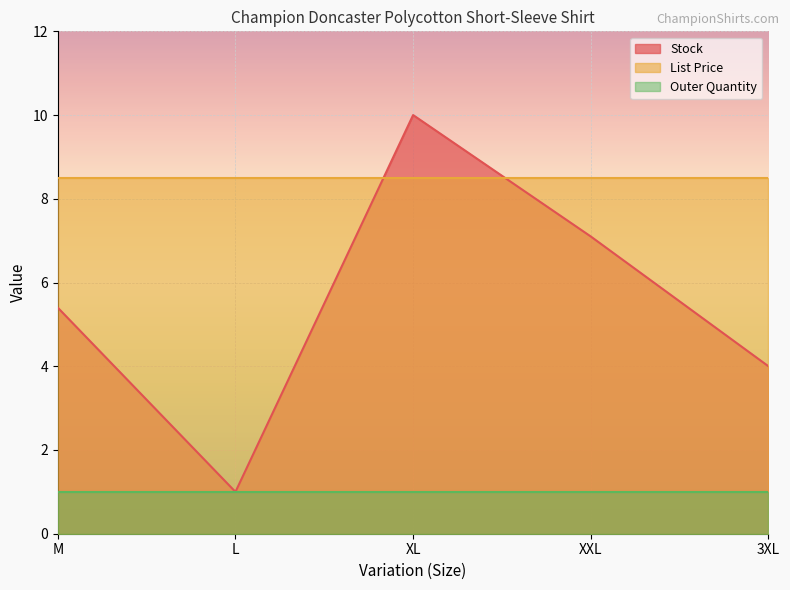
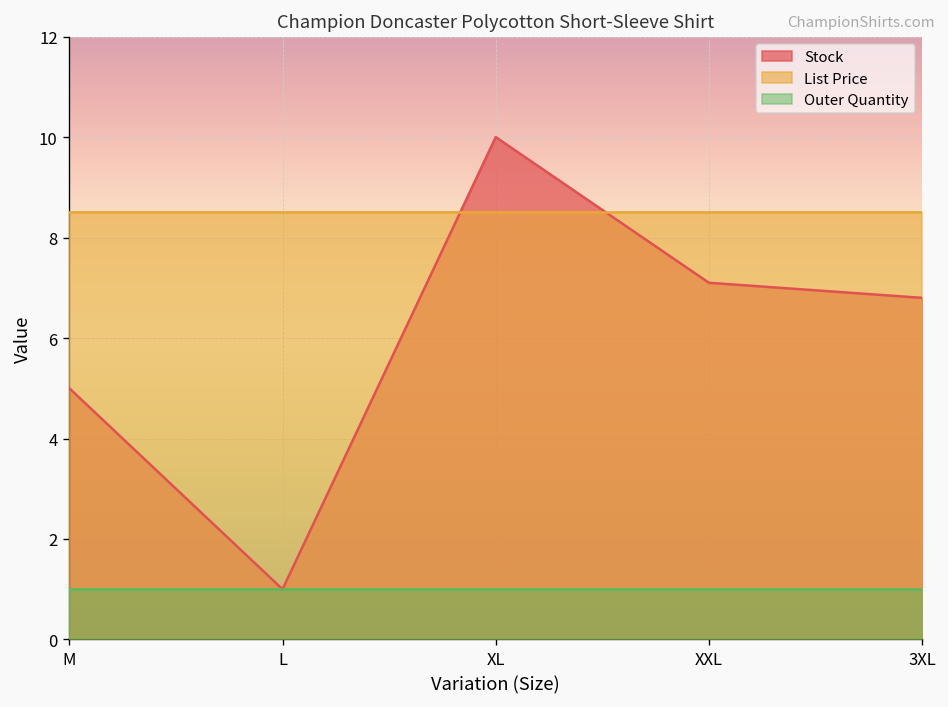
Stock, M: 5.4 -> 5.0
Stock, 3XL: 4.0 -> 6.8
